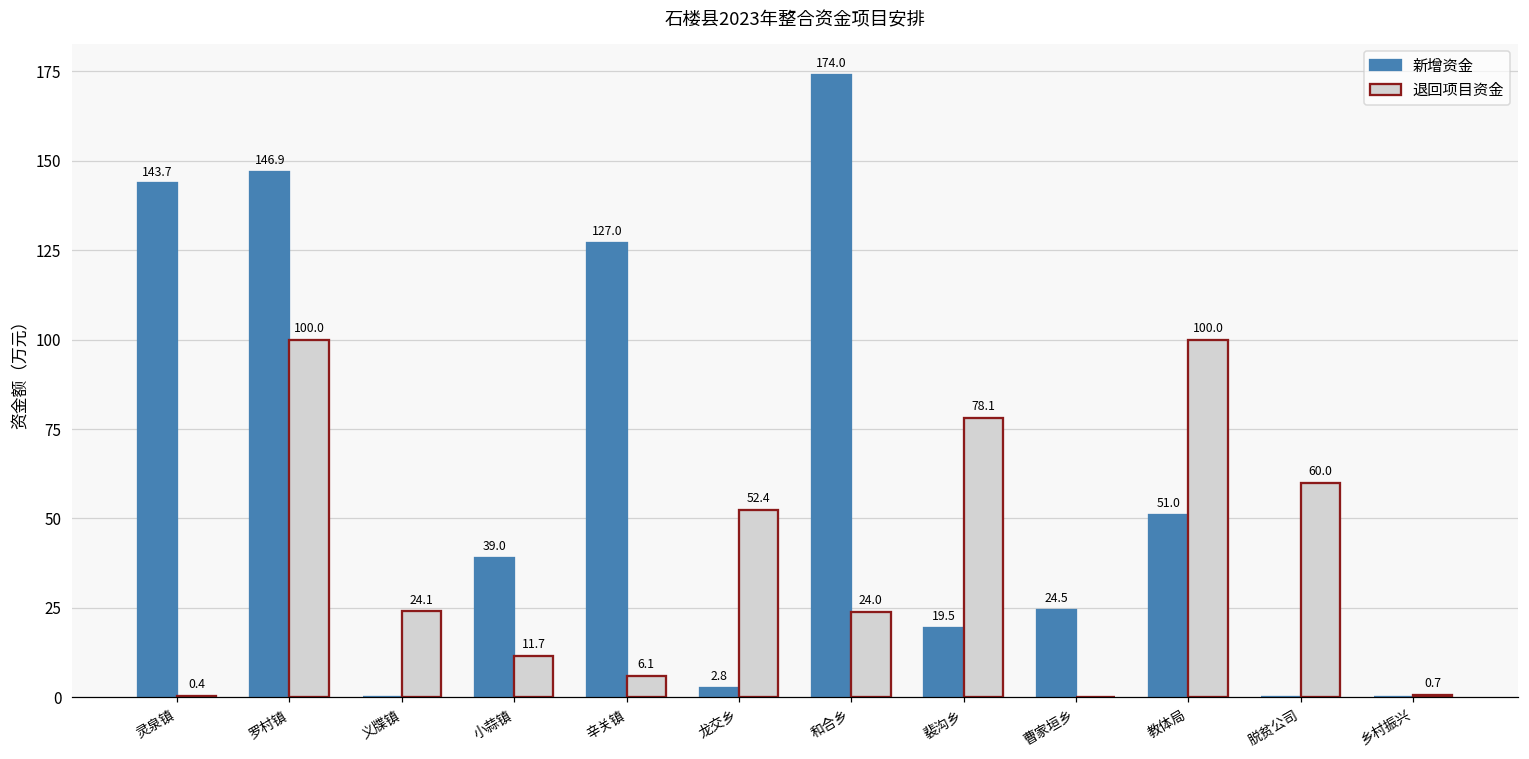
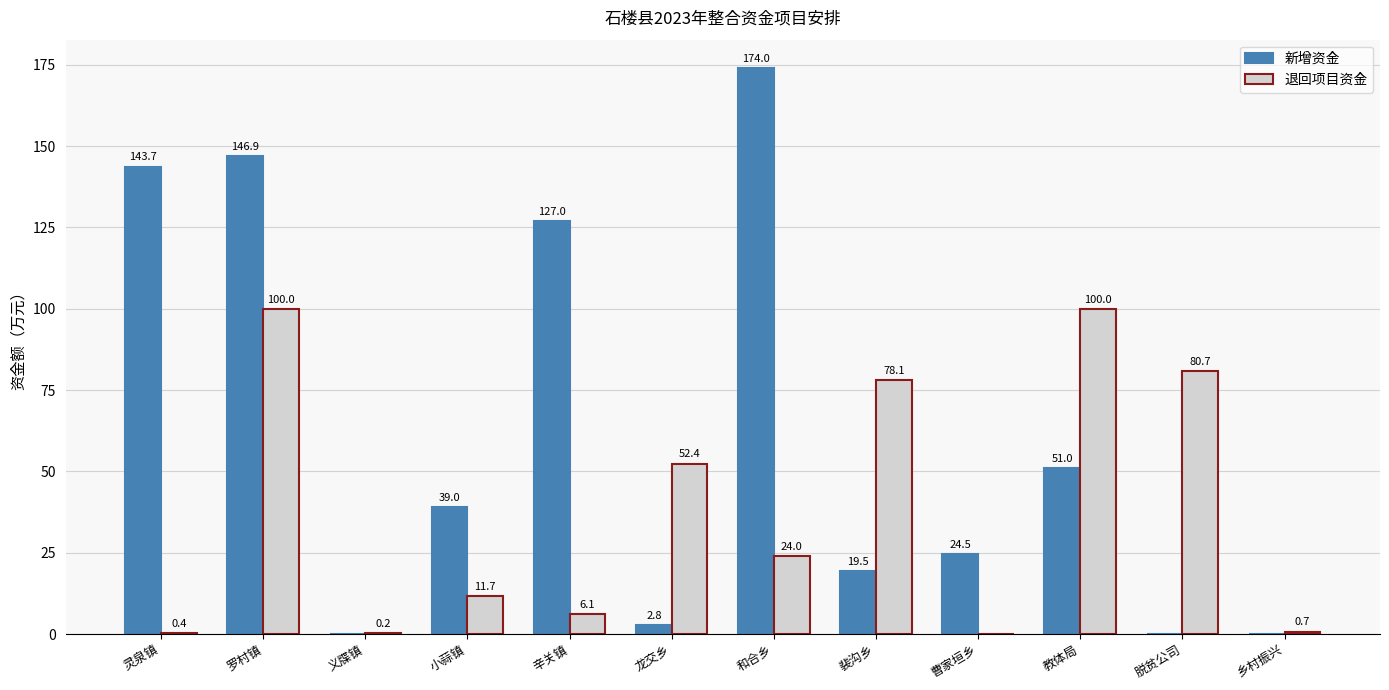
退回项目资金, 义牒镇: 24.1 -> 0.2
退回项目资金, 脱贫公司: 60.0 -> 80.7
